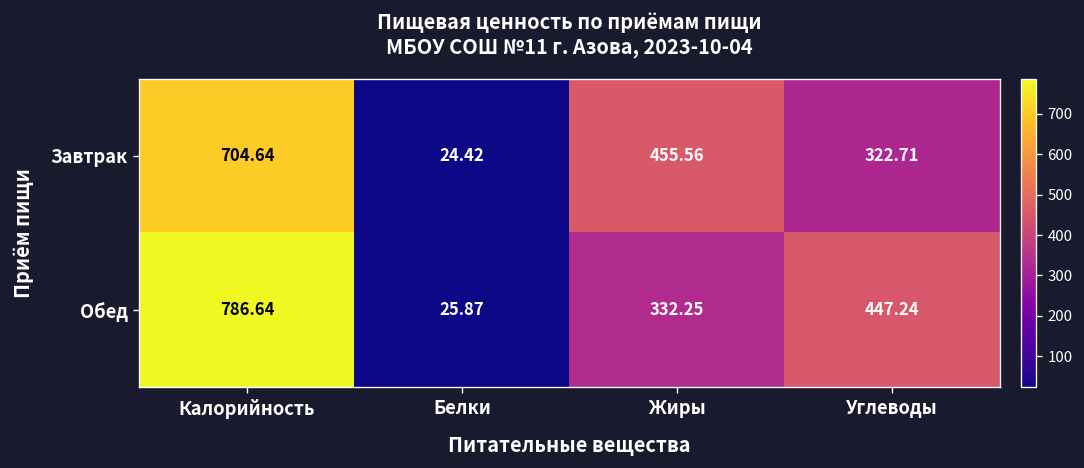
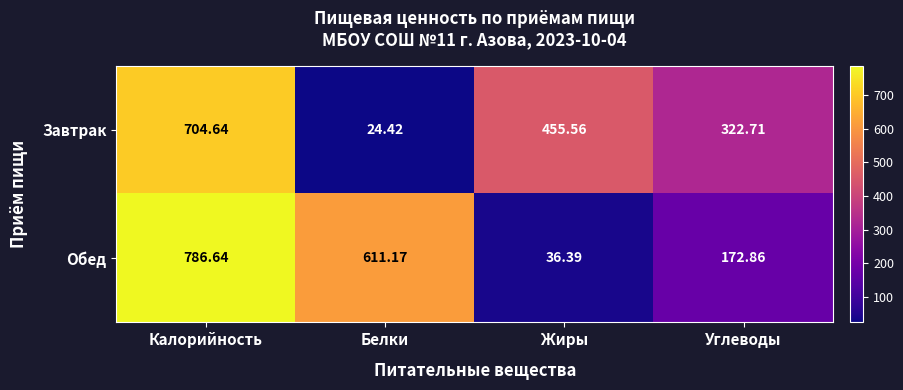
Обед, Белки: 25.87 -> 611.17
Обед, Жиры: 332.25 -> 36.39
Обед, Углеводы: 447.24 -> 172.86
